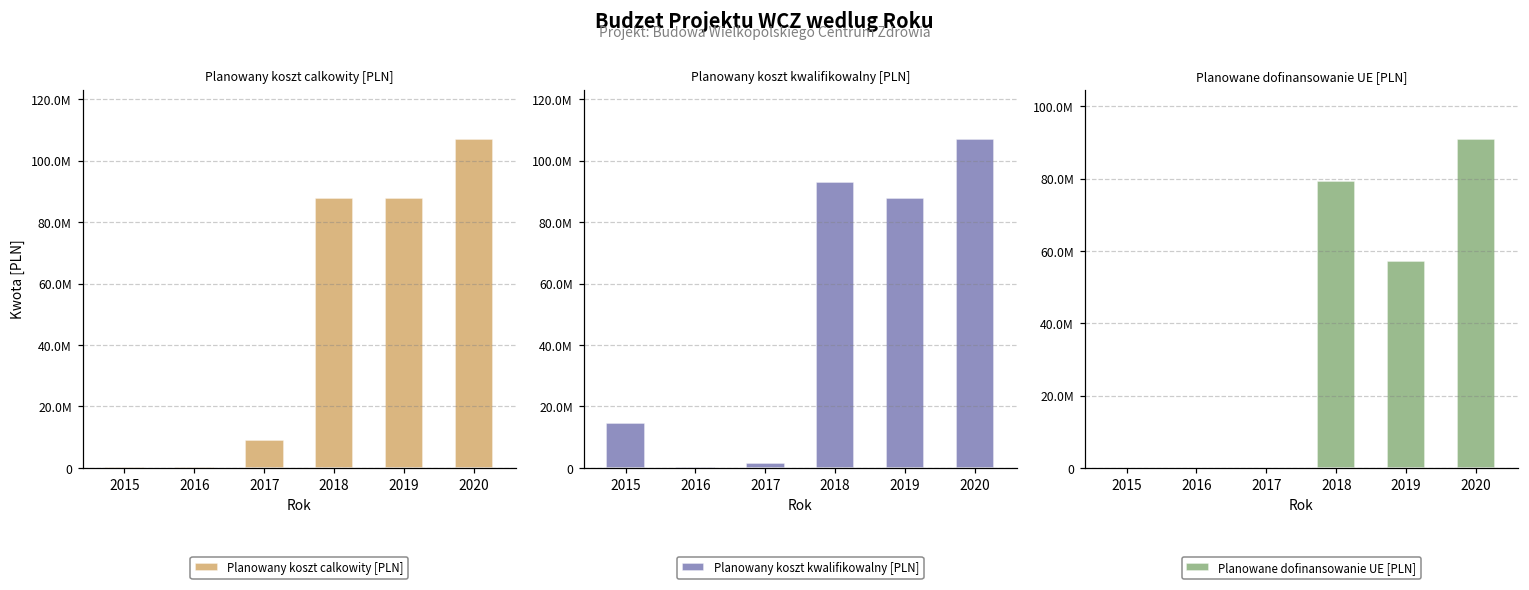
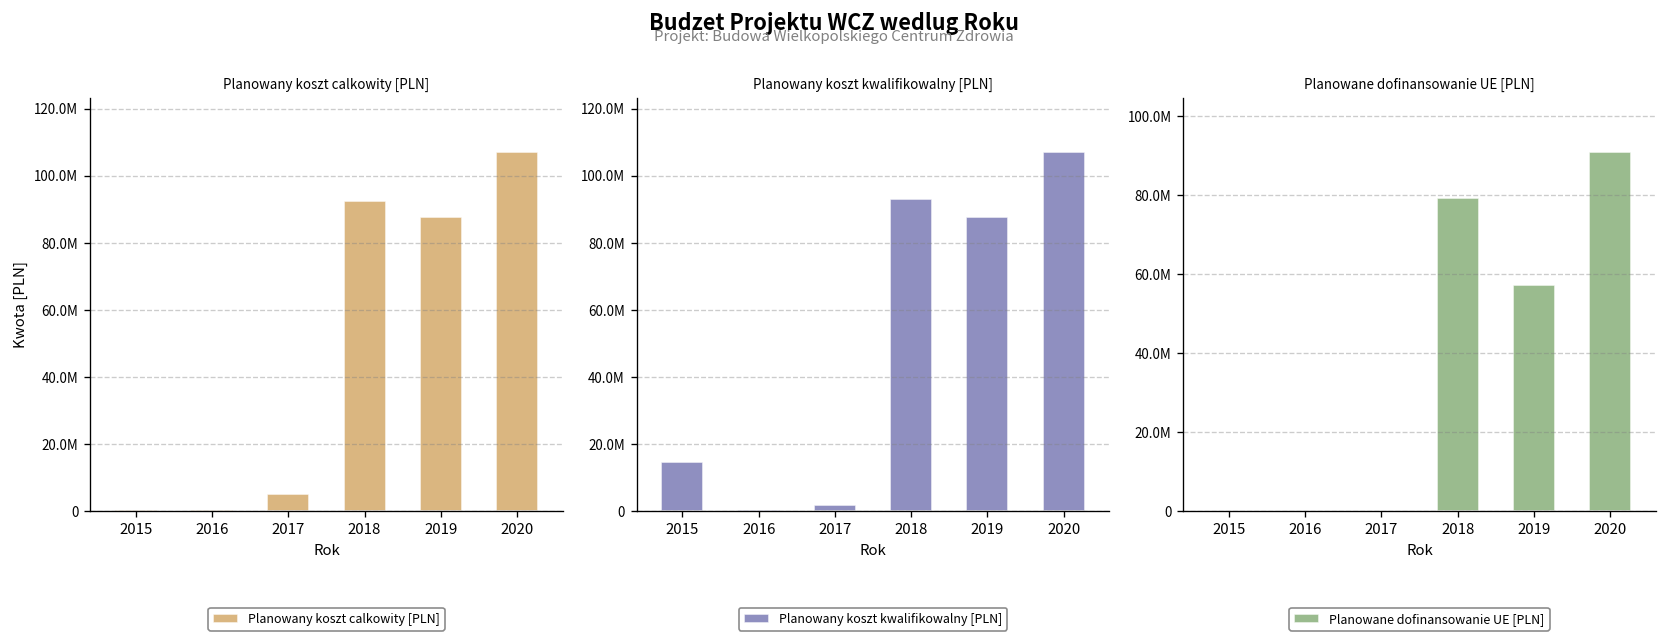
Planowany koszt calkowity [PLN], 2017: 9000000 -> 5000000
Planowany koszt calkowity [PLN], 2018: 88000000 -> 92000000
